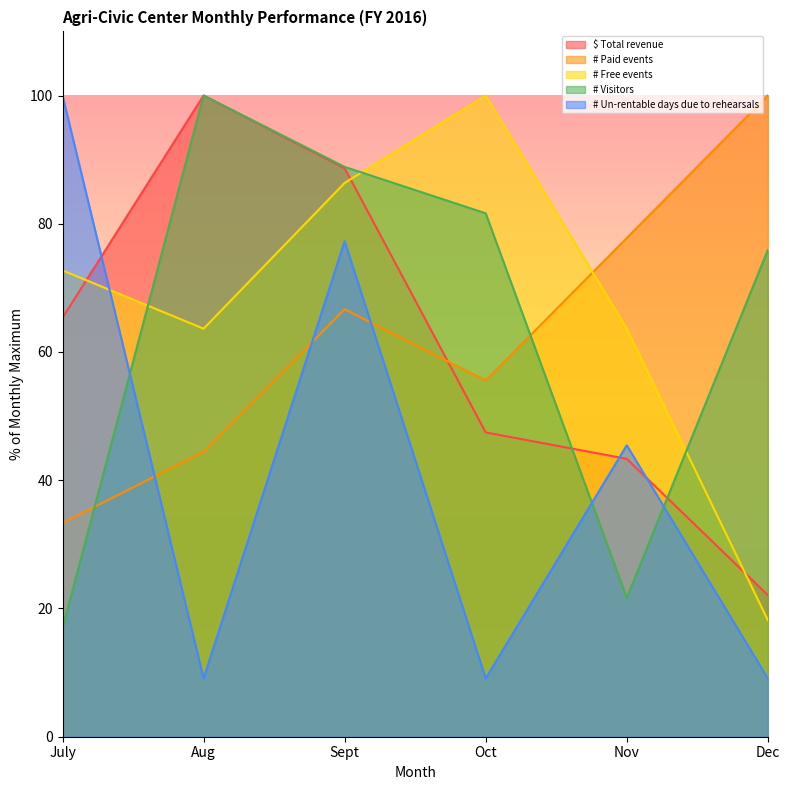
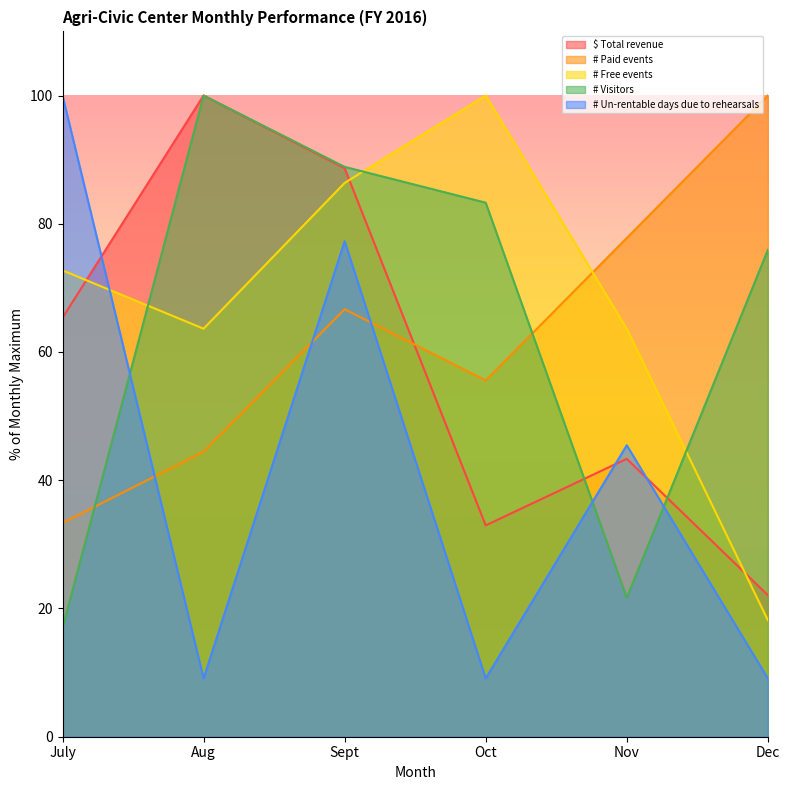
$ Total revenue, Oct: 47 -> 33
# Visitors, Oct: 82 -> 83
